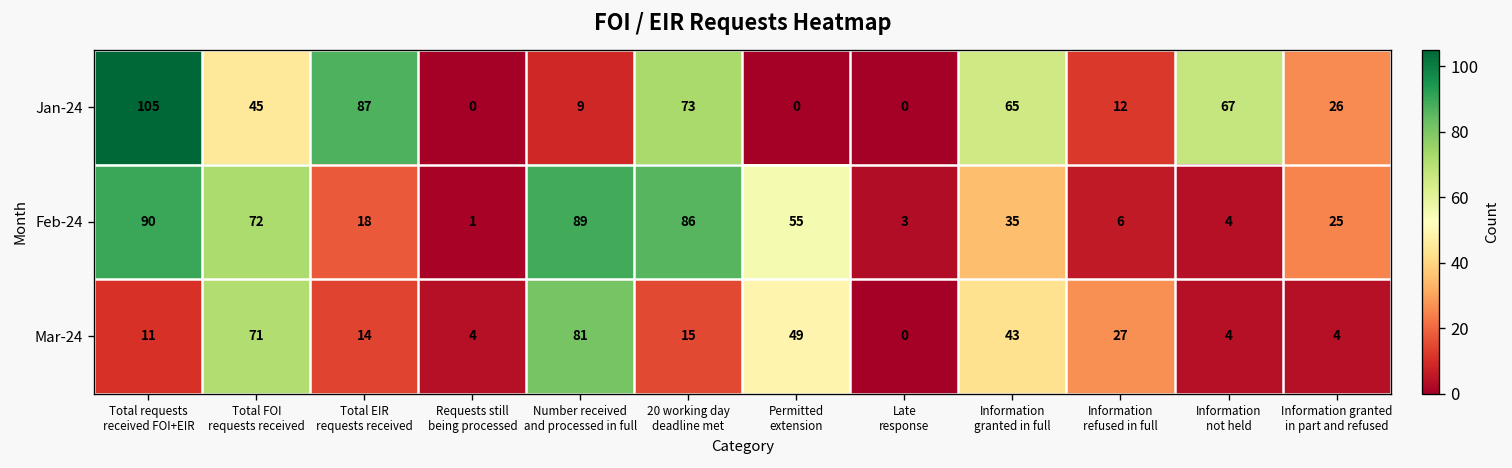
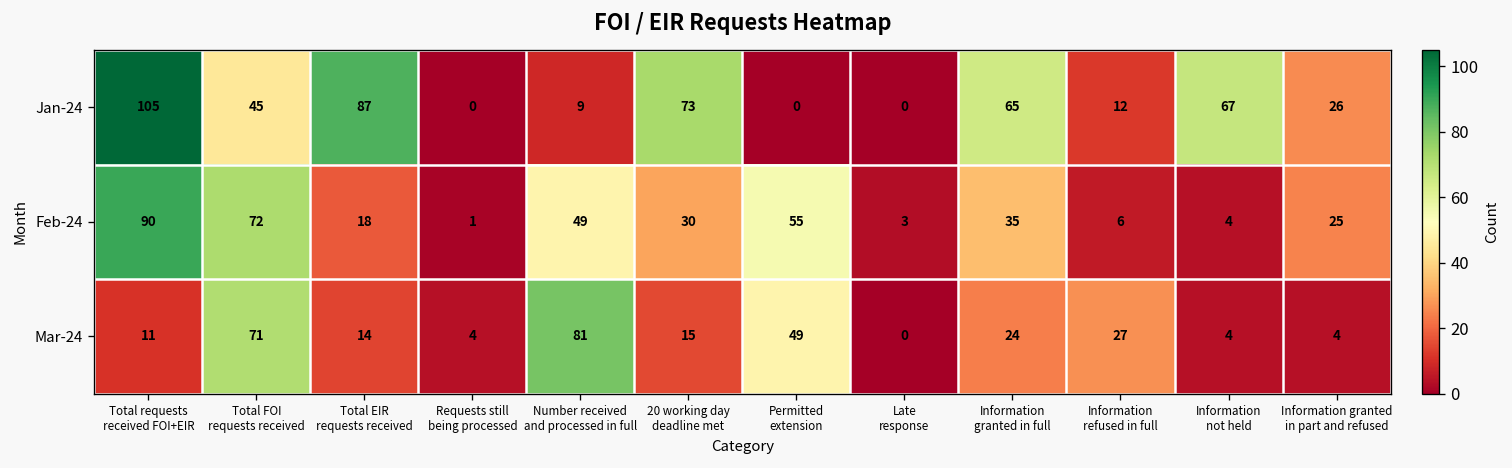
Feb-24, Number received and processed in full: 89 -> 49
Feb-24, 20 working day deadline met: 86 -> 30
Mar-24, Information granted in full: 43 -> 24
